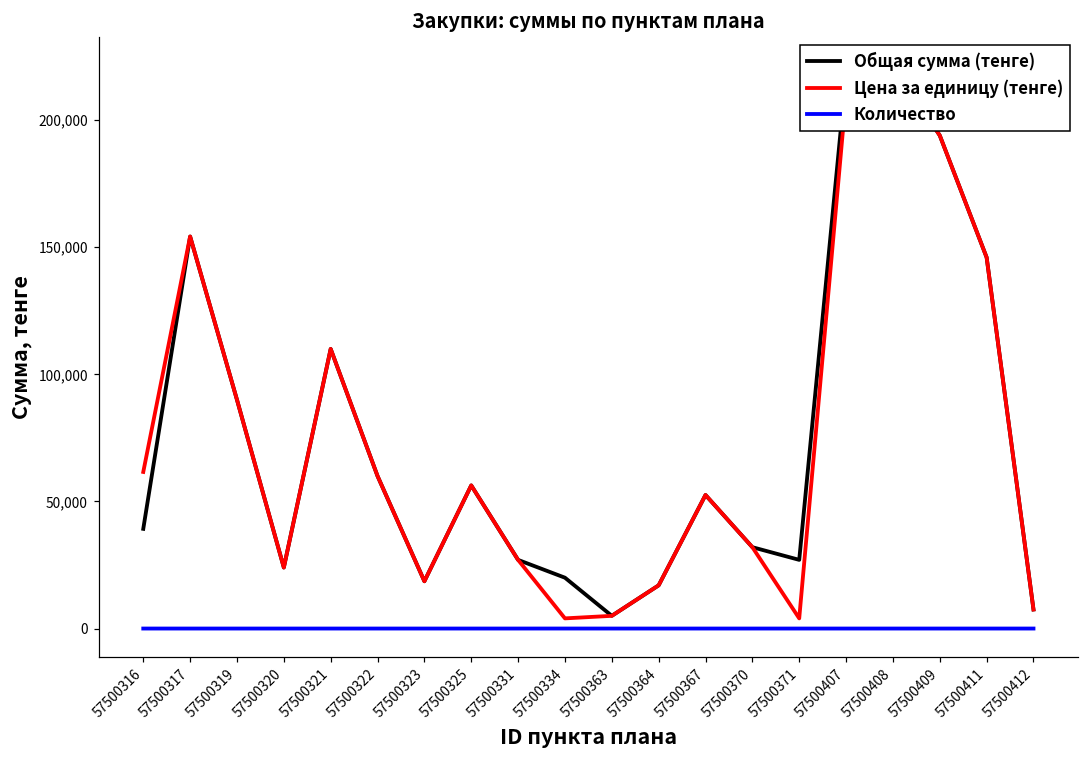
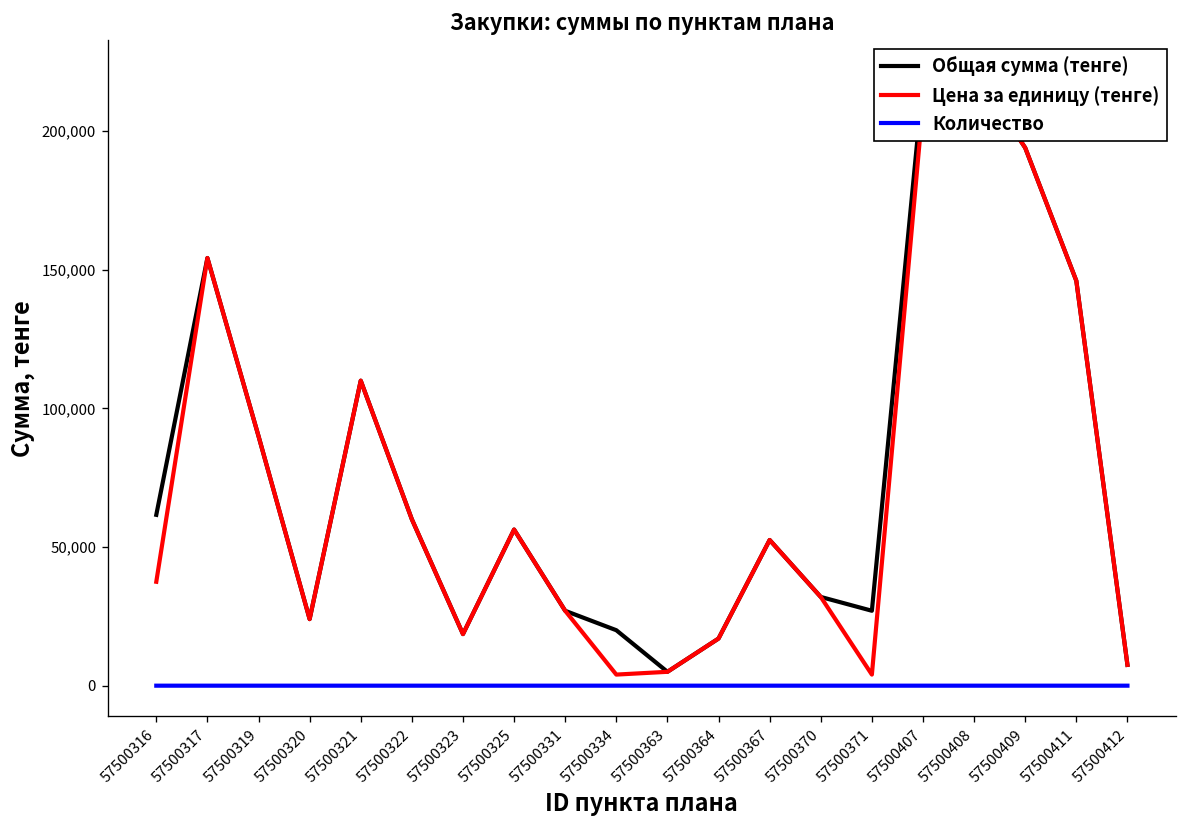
Общая сумма (тенге), 57500316: 39,000 -> 62,000
Цена за единицу (тенге), 57500316: 62,000 -> 37,000
